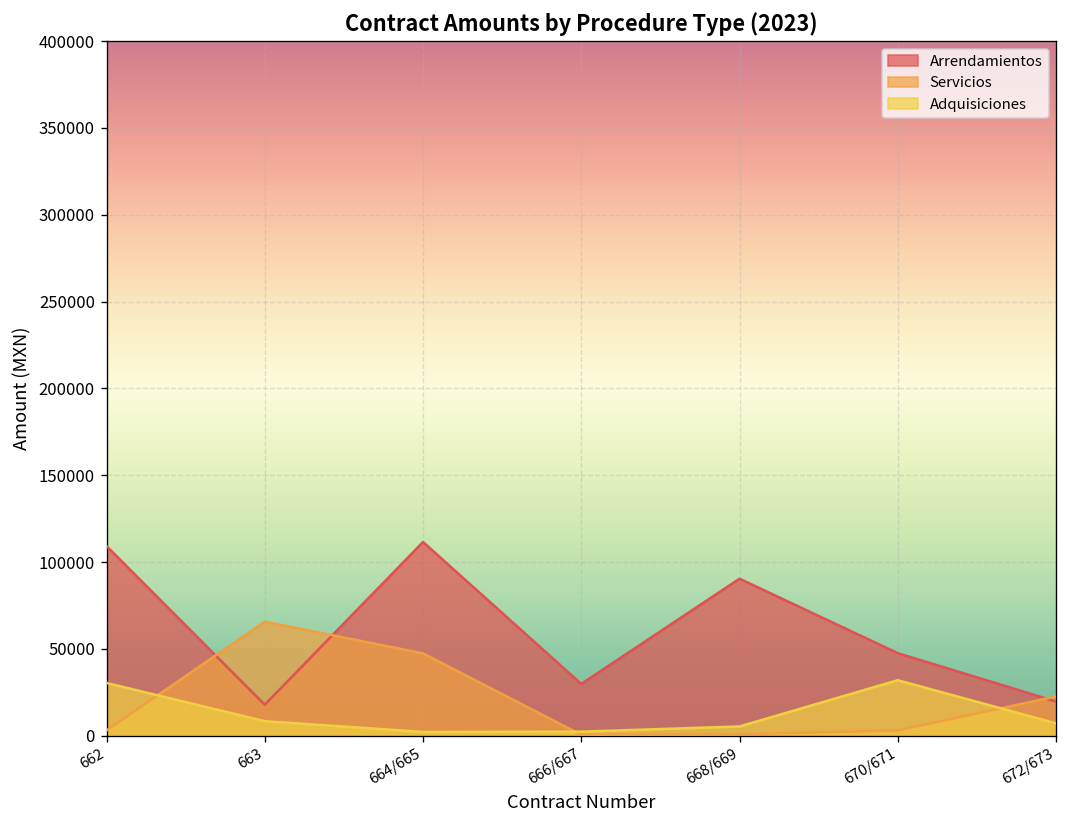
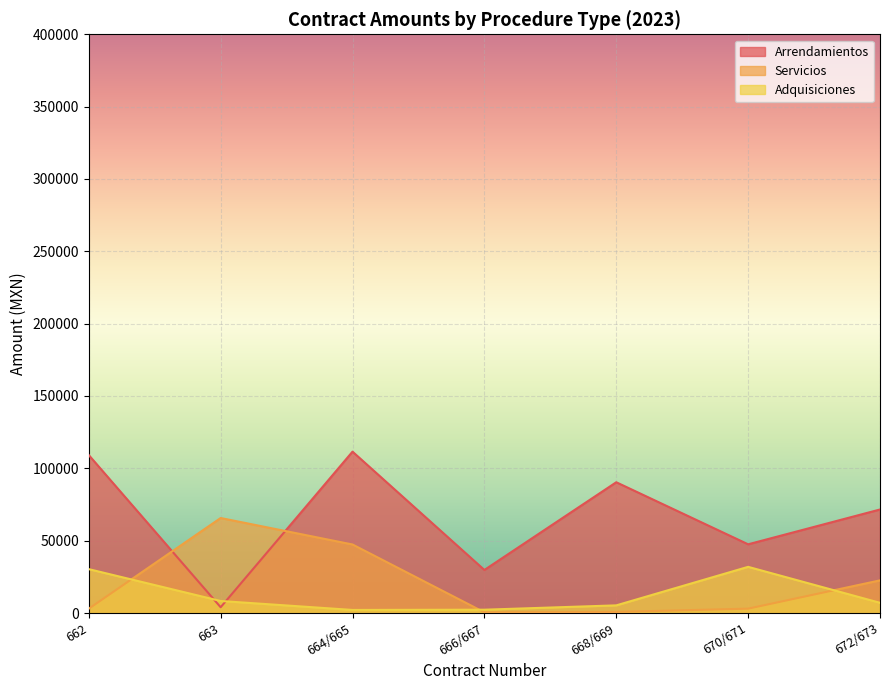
Arrendamientos, 663: 18000 -> 4000
Arrendamientos, 672/673: 20000 -> 72000
